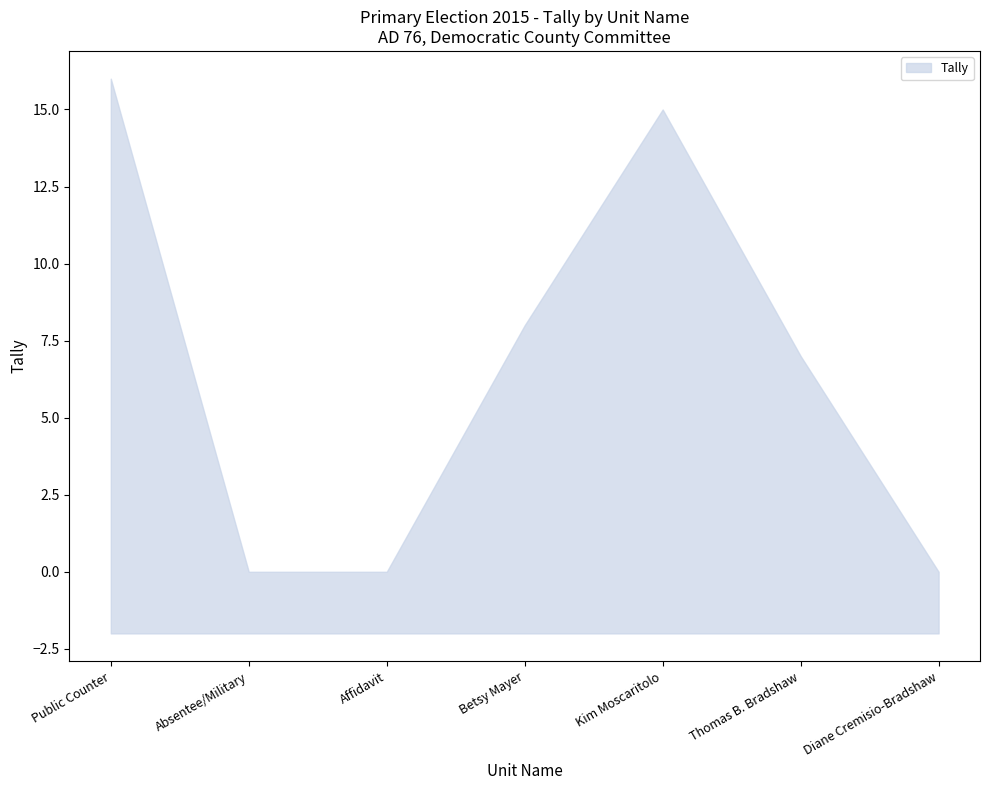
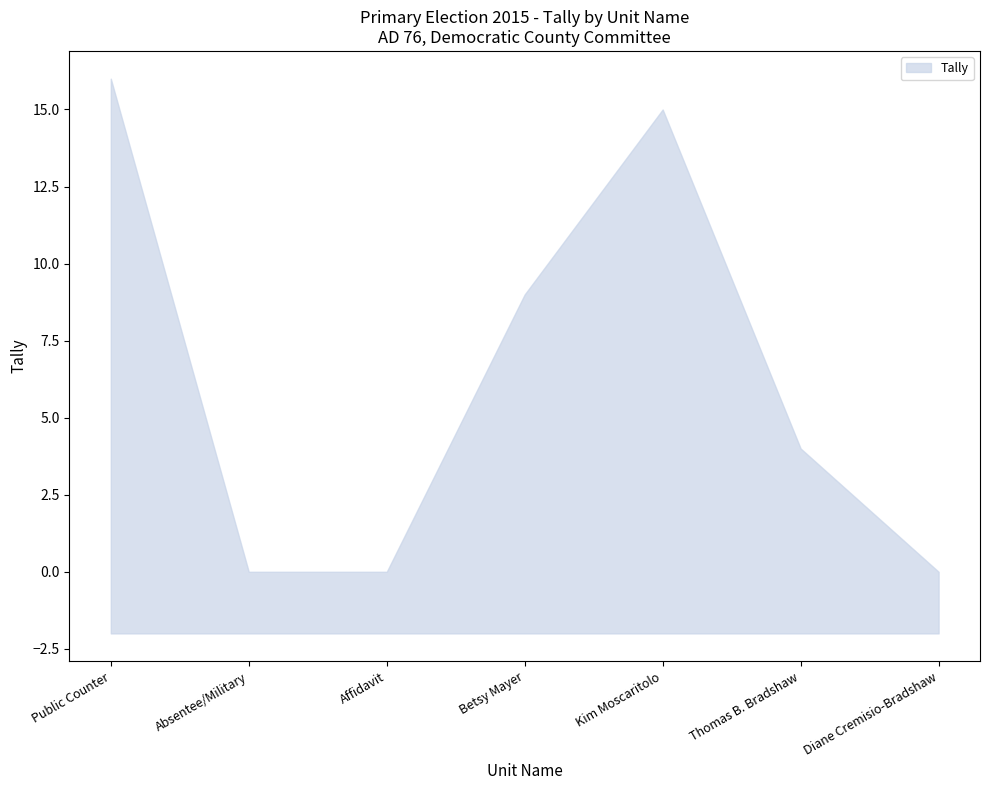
Betsy Mayer: 8 -> 9
Thomas B. Bradshaw: 7 -> 4
